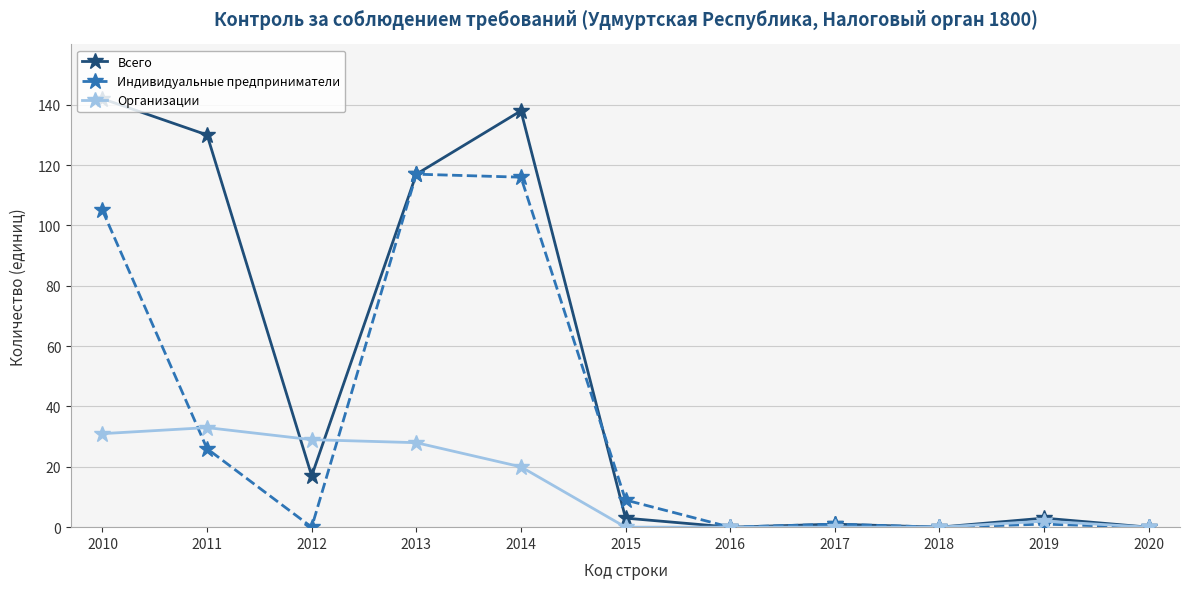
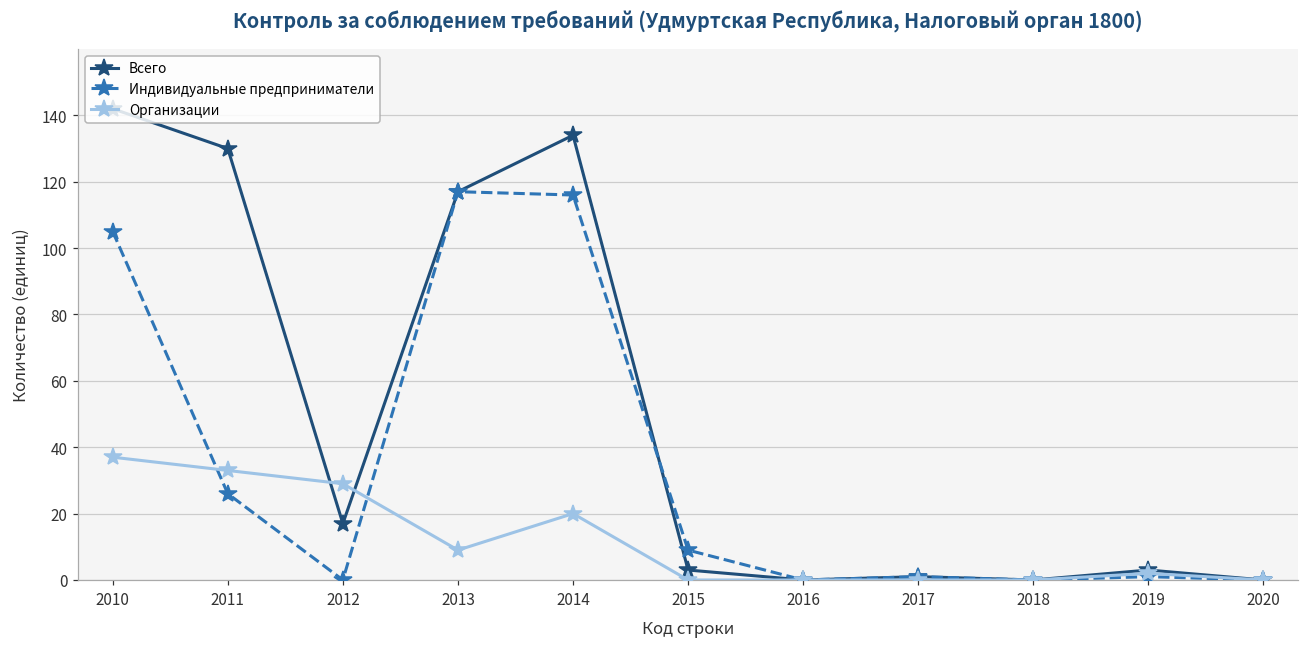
Организации, 2010: 31 -> 37
Организации, 2013: 28 -> 9
Всего, 2014: 138 -> 134
